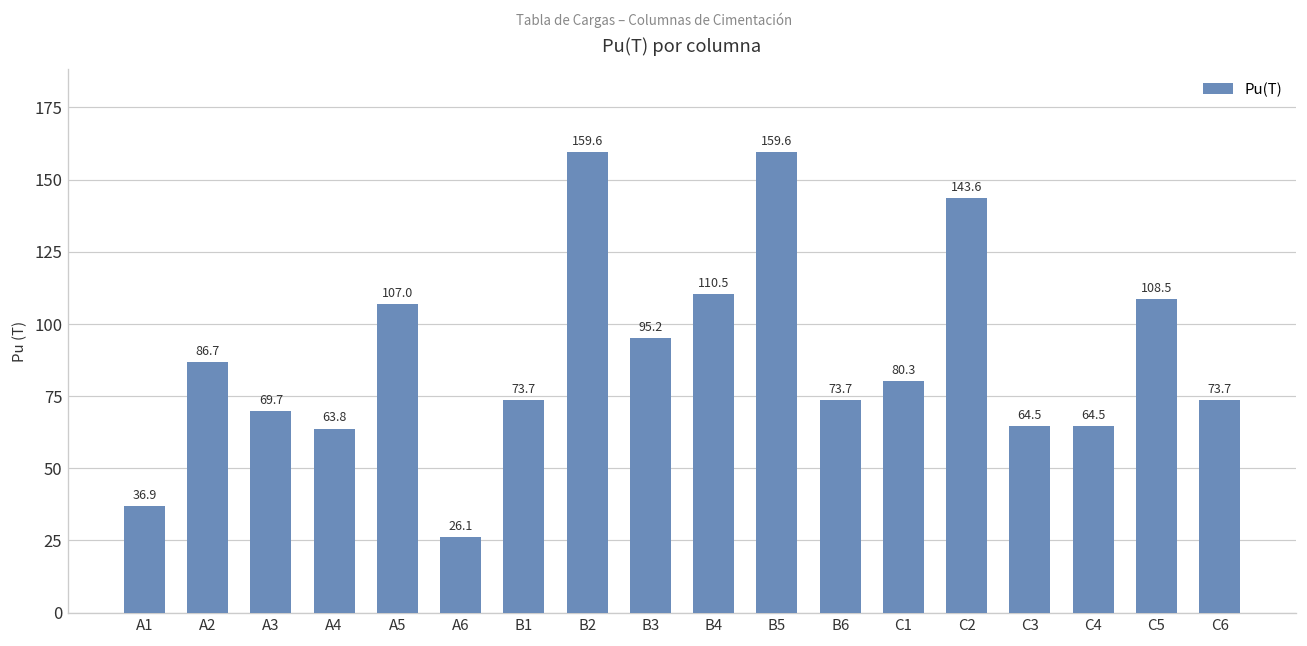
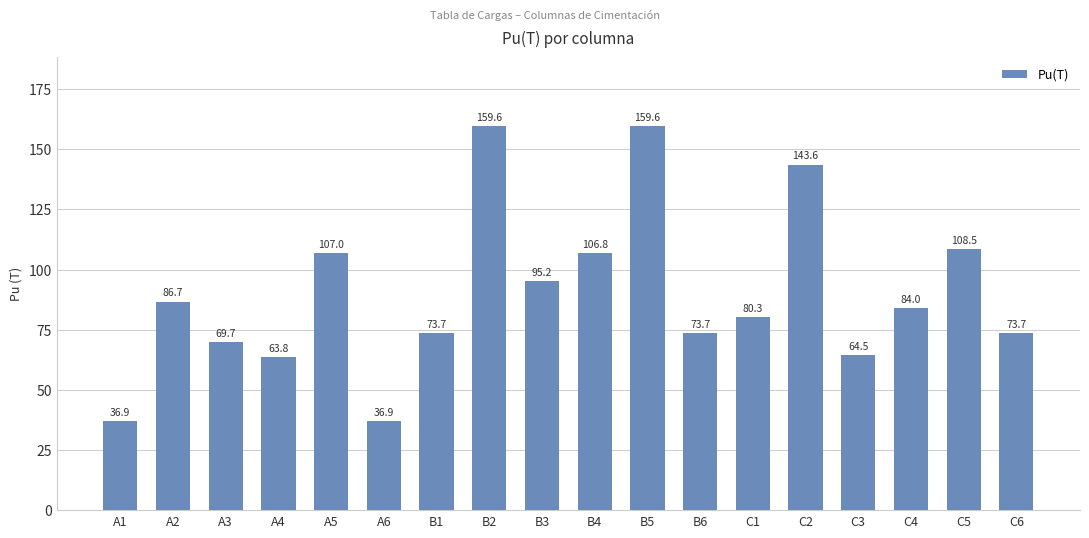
A6: 26.1 -> 36.9
B4: 110.5 -> 106.8
C4: 64.5 -> 84.0
